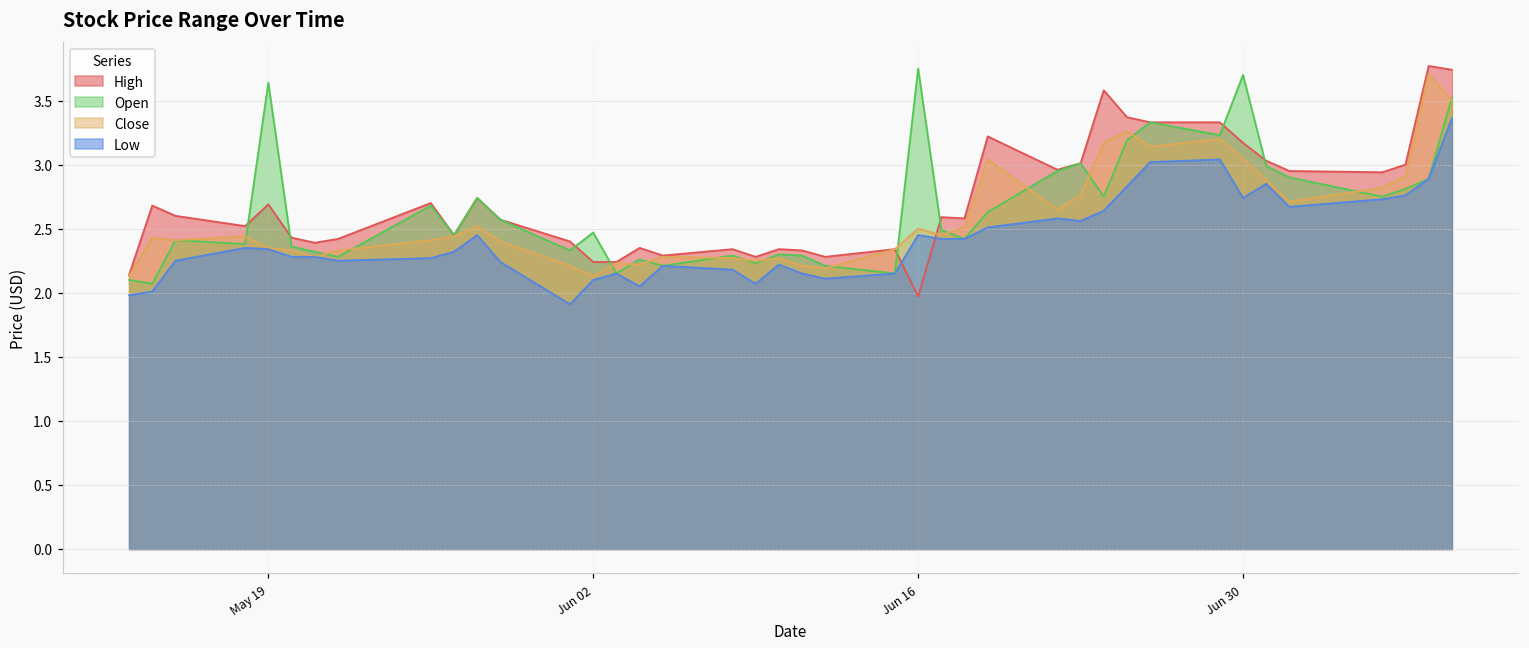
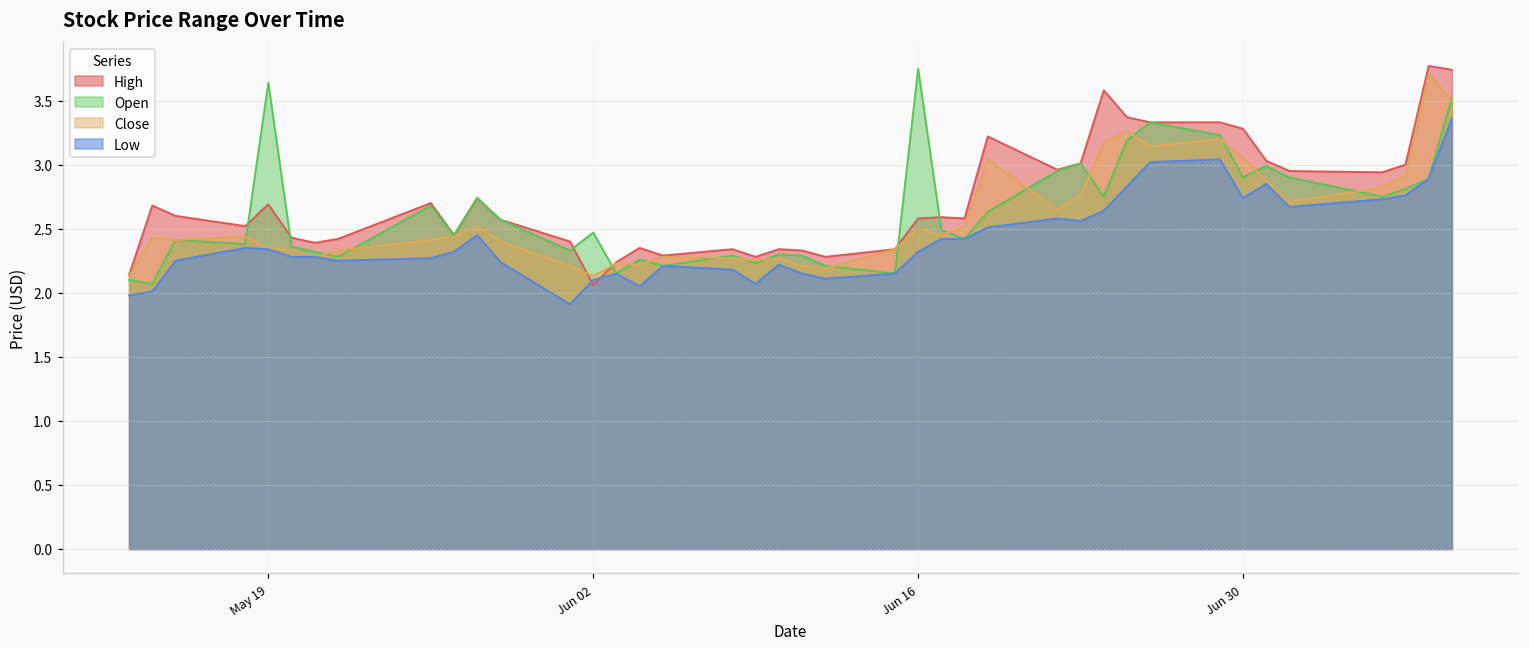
High, Jun 02: 2.24 -> 2.06
High, Jun 16: 1.97 -> 2.58
Low, Jun 16: 2.45 -> 2.32
High, Jun 30: 3.17 -> 3.28
Open, Jun 30: 3.7 -> 2.9
